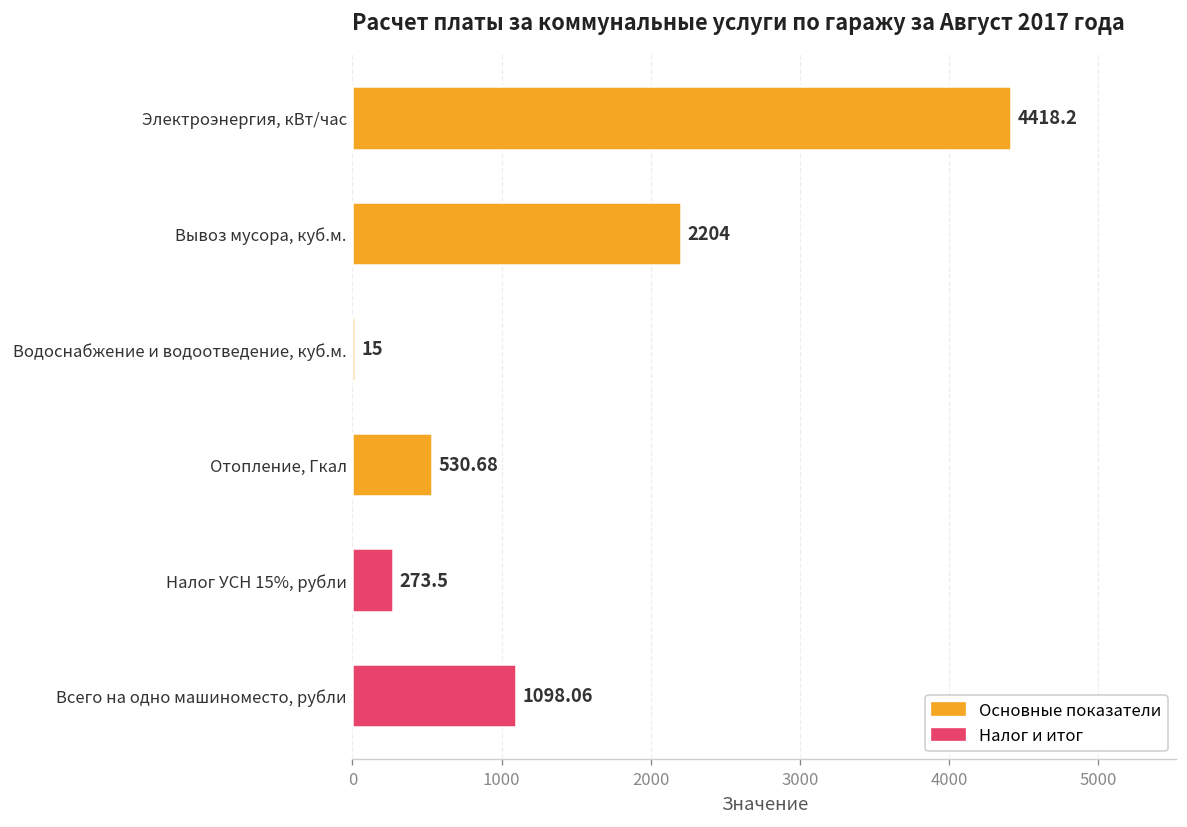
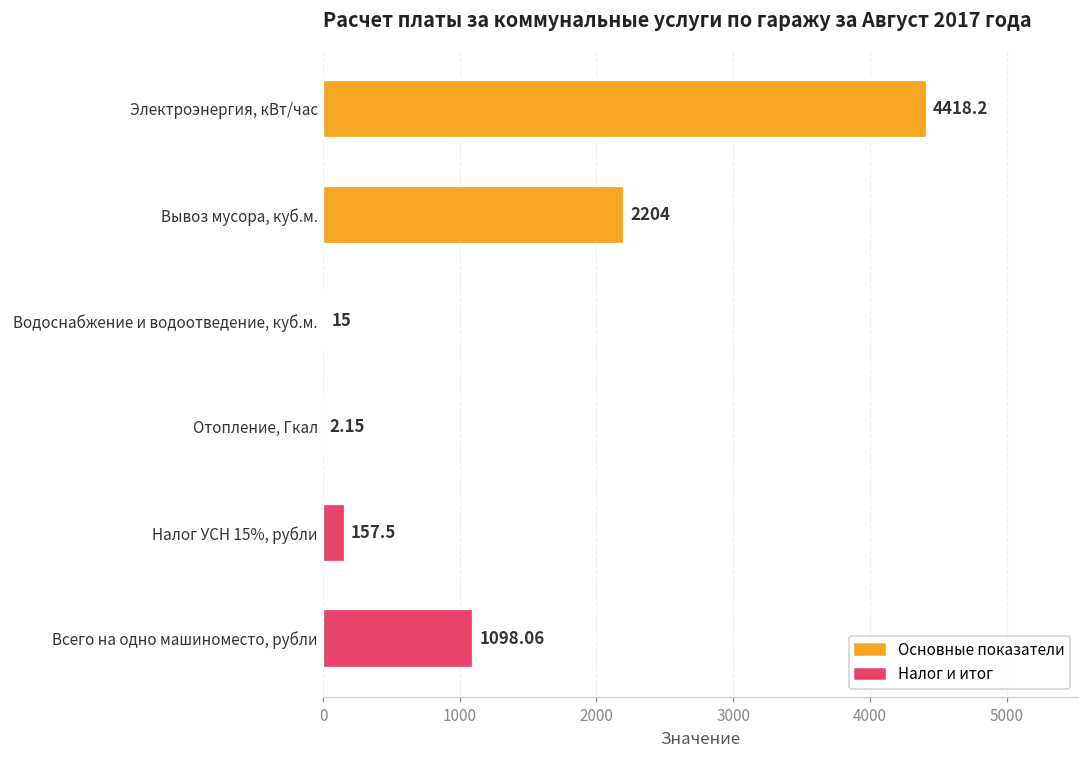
Отопление, Гкал: 530.68 -> 2.15
Налог УСН 15%, рубли: 273.5 -> 157.5
